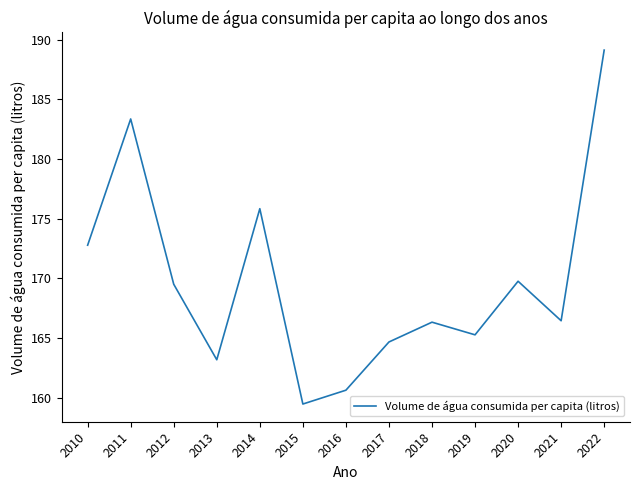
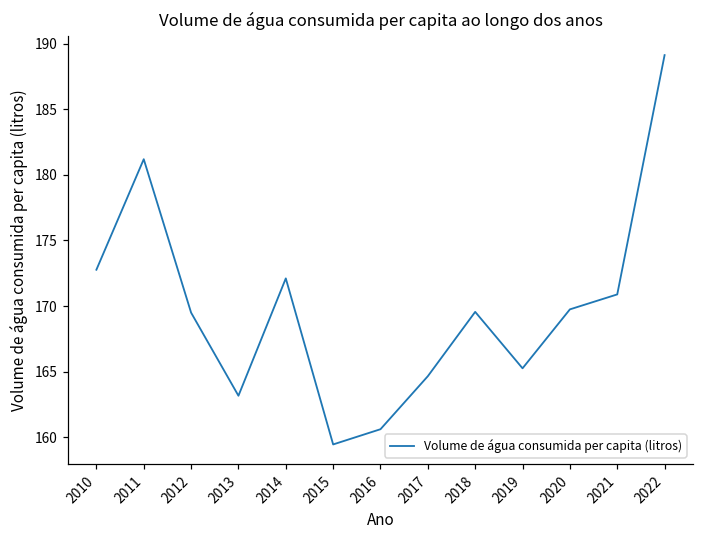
2011: 183.4 -> 181.2
2014: 175.8 -> 172.1
2018: 166.3 -> 169.6
2021: 166.4 -> 170.9
